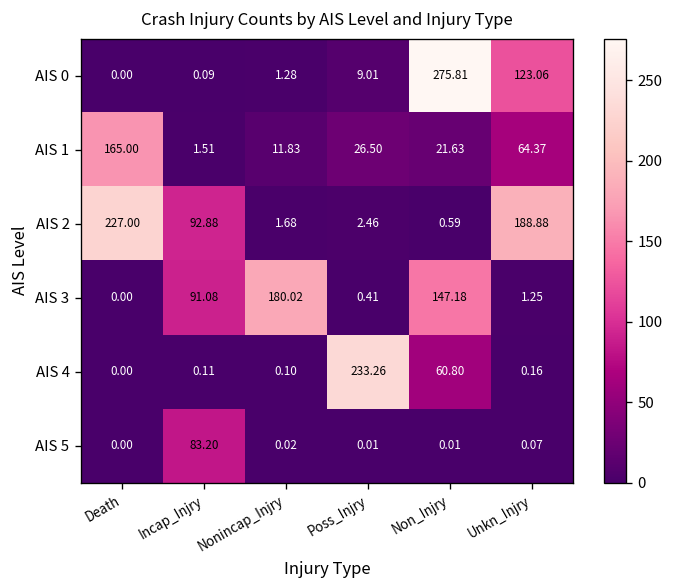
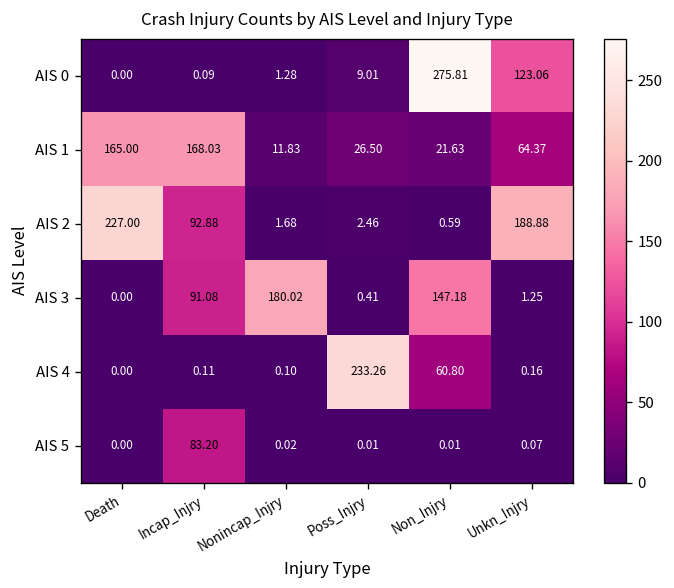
AIS 1, Incap_Injry: 1.51 -> 168.03
